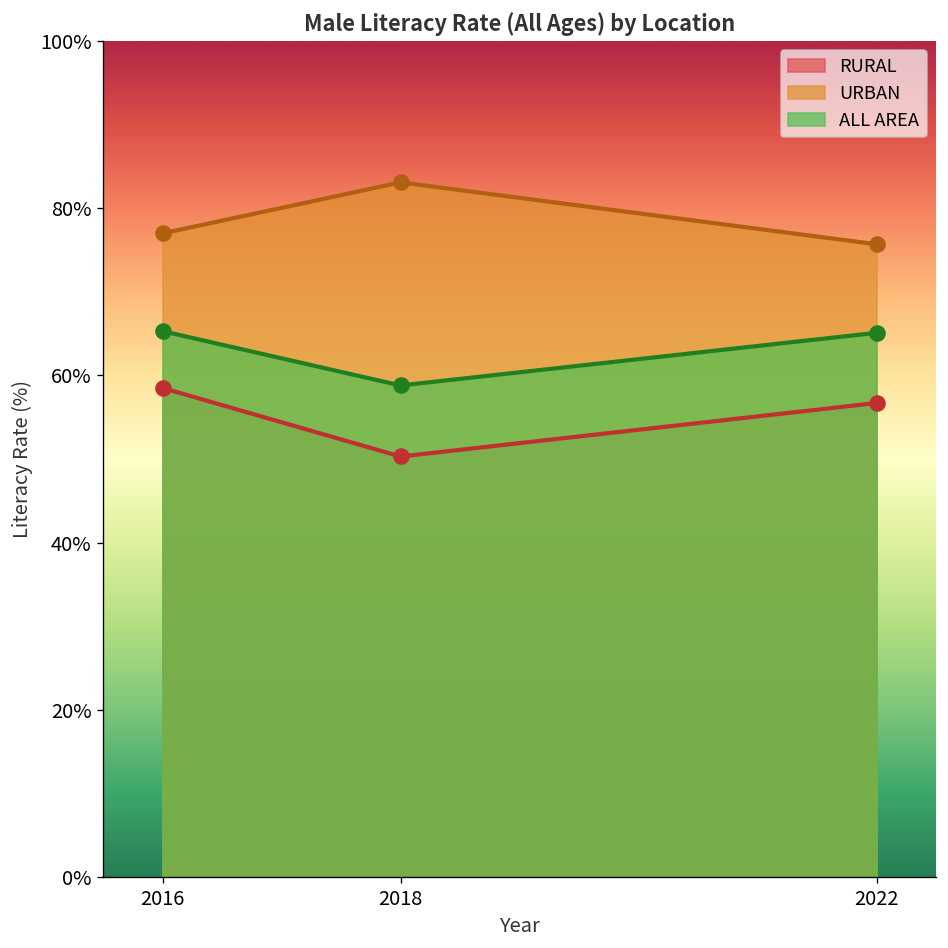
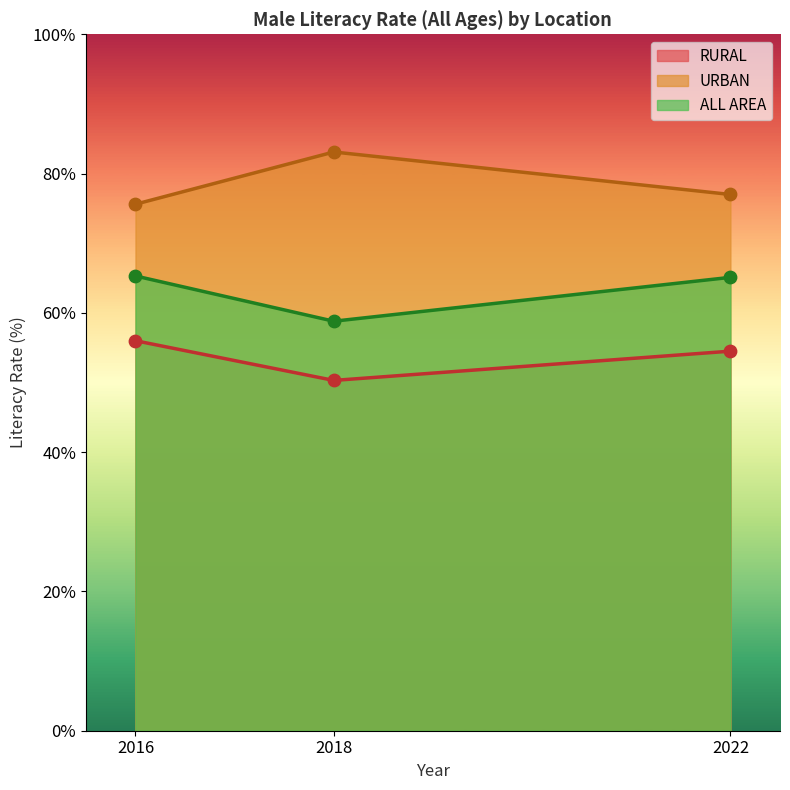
RURAL, 2016: 59% -> 56%
URBAN, 2016: 77% -> 76%
RURAL, 2022: 57% -> 55%
URBAN, 2022: 76% -> 77%
